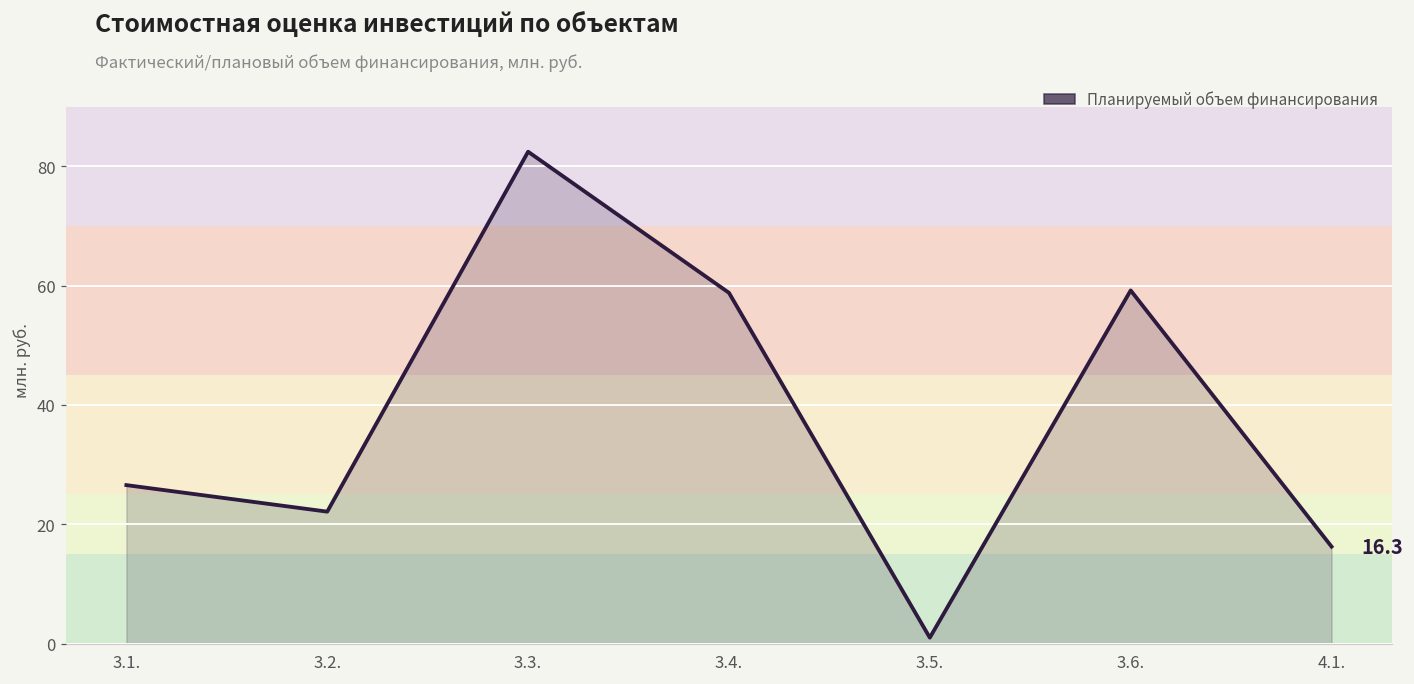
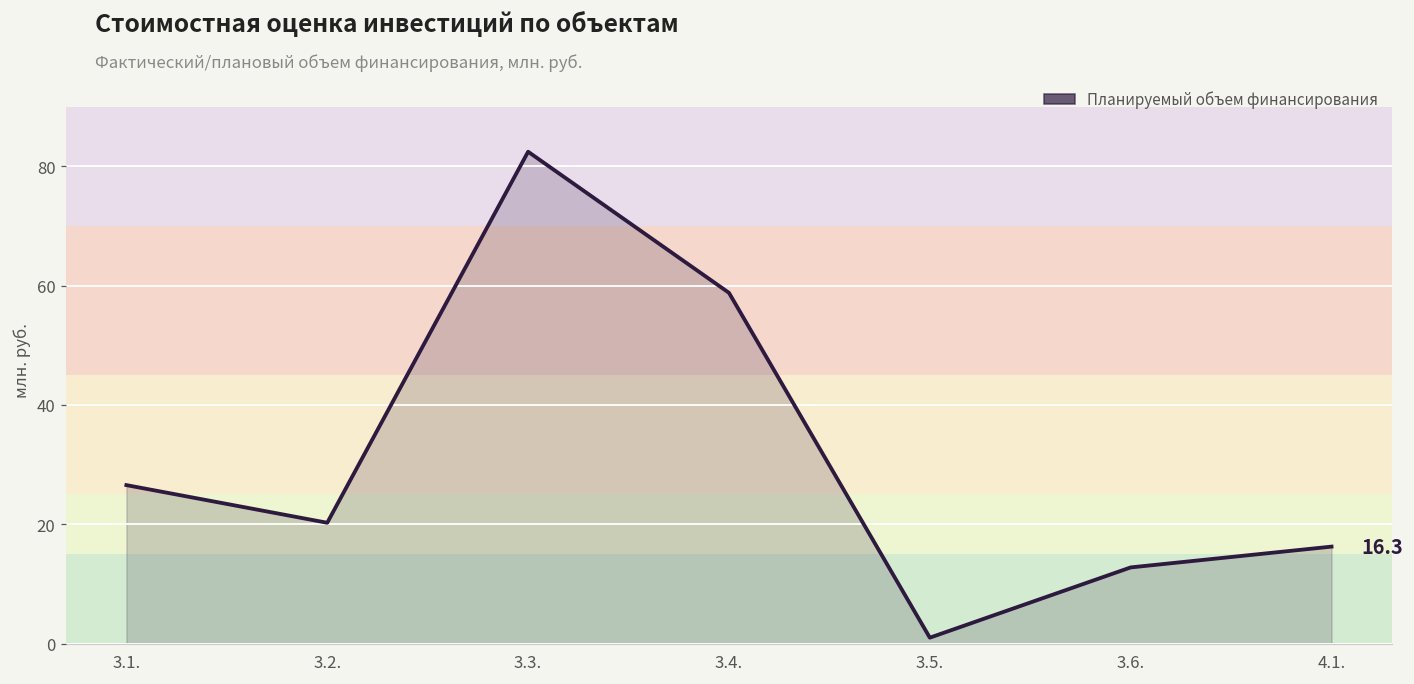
3.2.: 22 -> 20
3.6.: 59 -> 13
